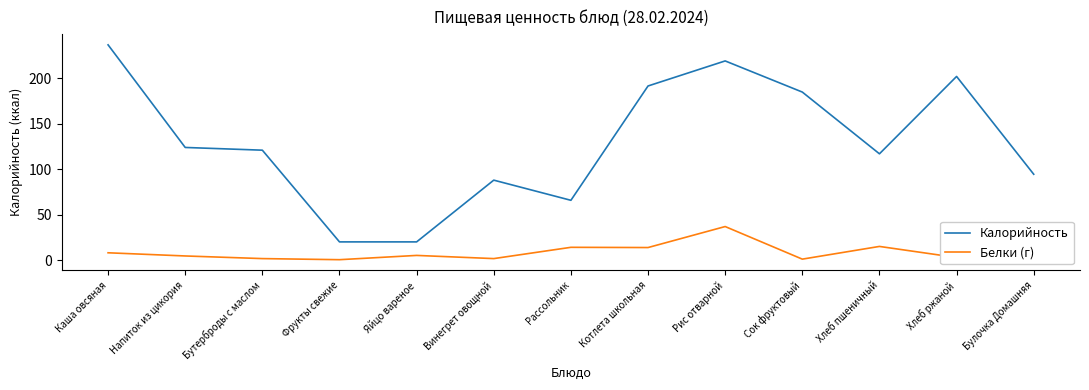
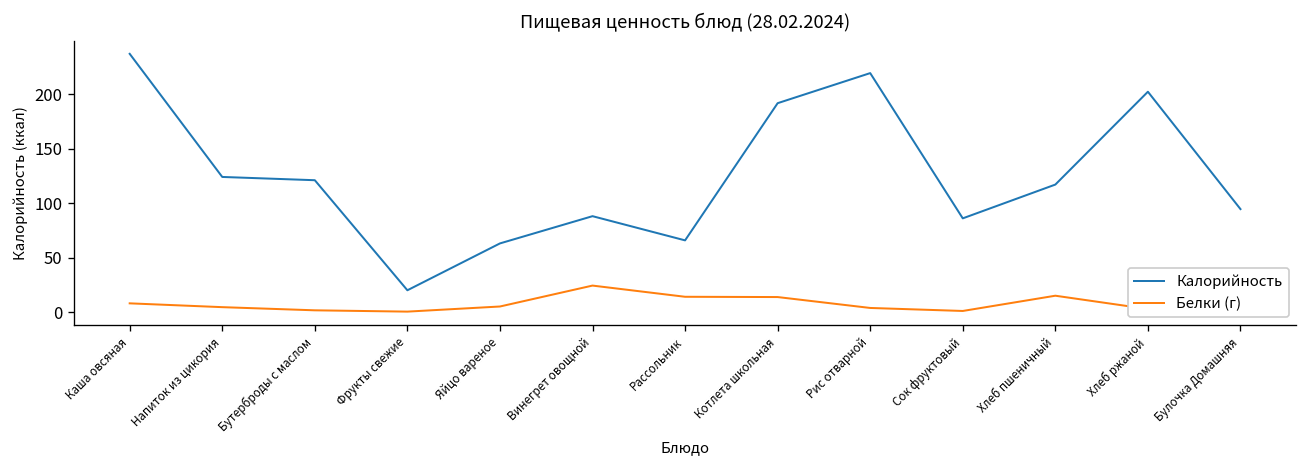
Калорийность, Яйцо вареное: 20 -> 60
Белки (г), Винегрет овощной: 0 -> 20
Белки (г), Рис отварной: 40 -> 0
Калорийность, Сок фруктовый: 190 -> 90
